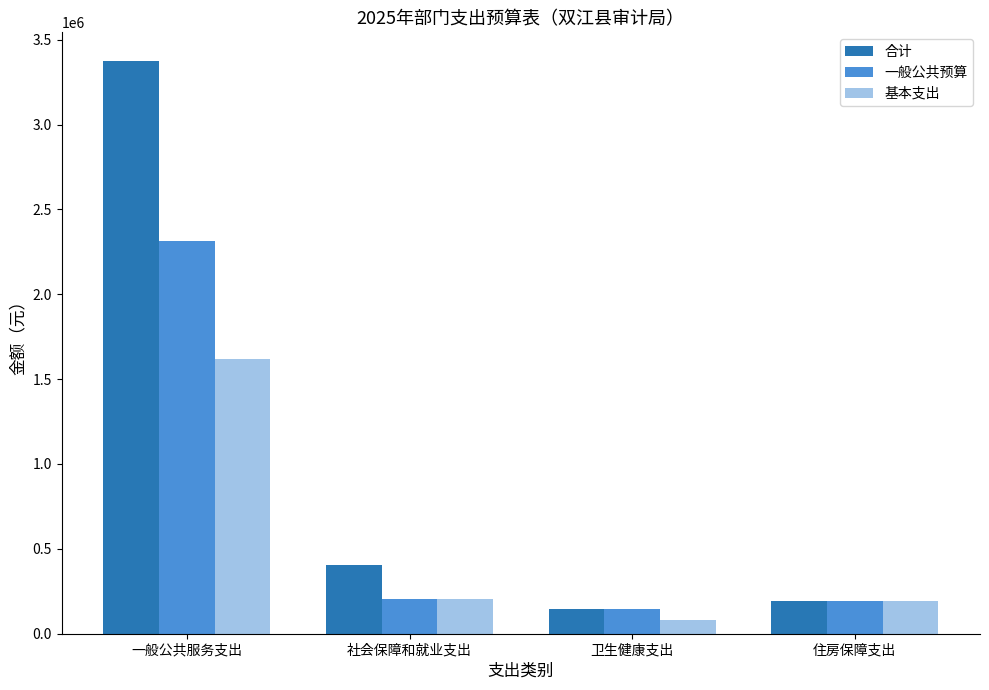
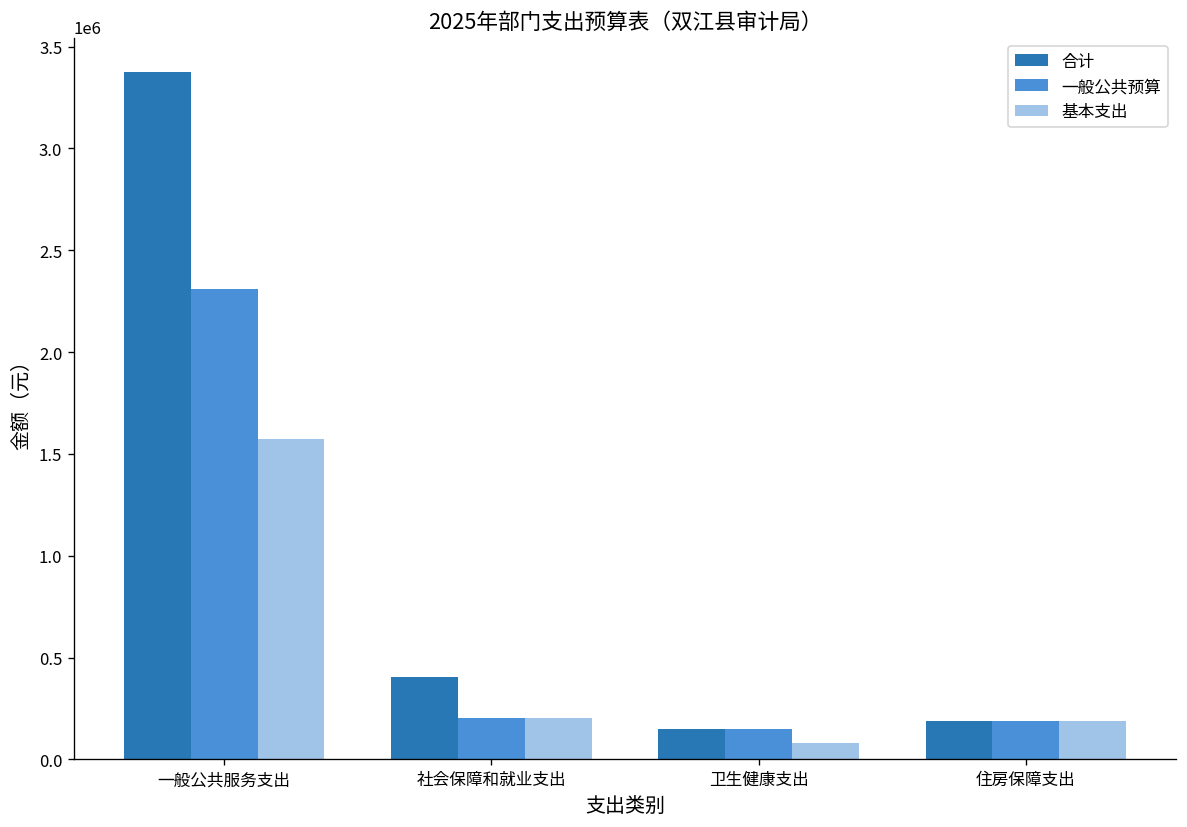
基本支出, 一般公共服务支出: 1620000 -> 1570000
